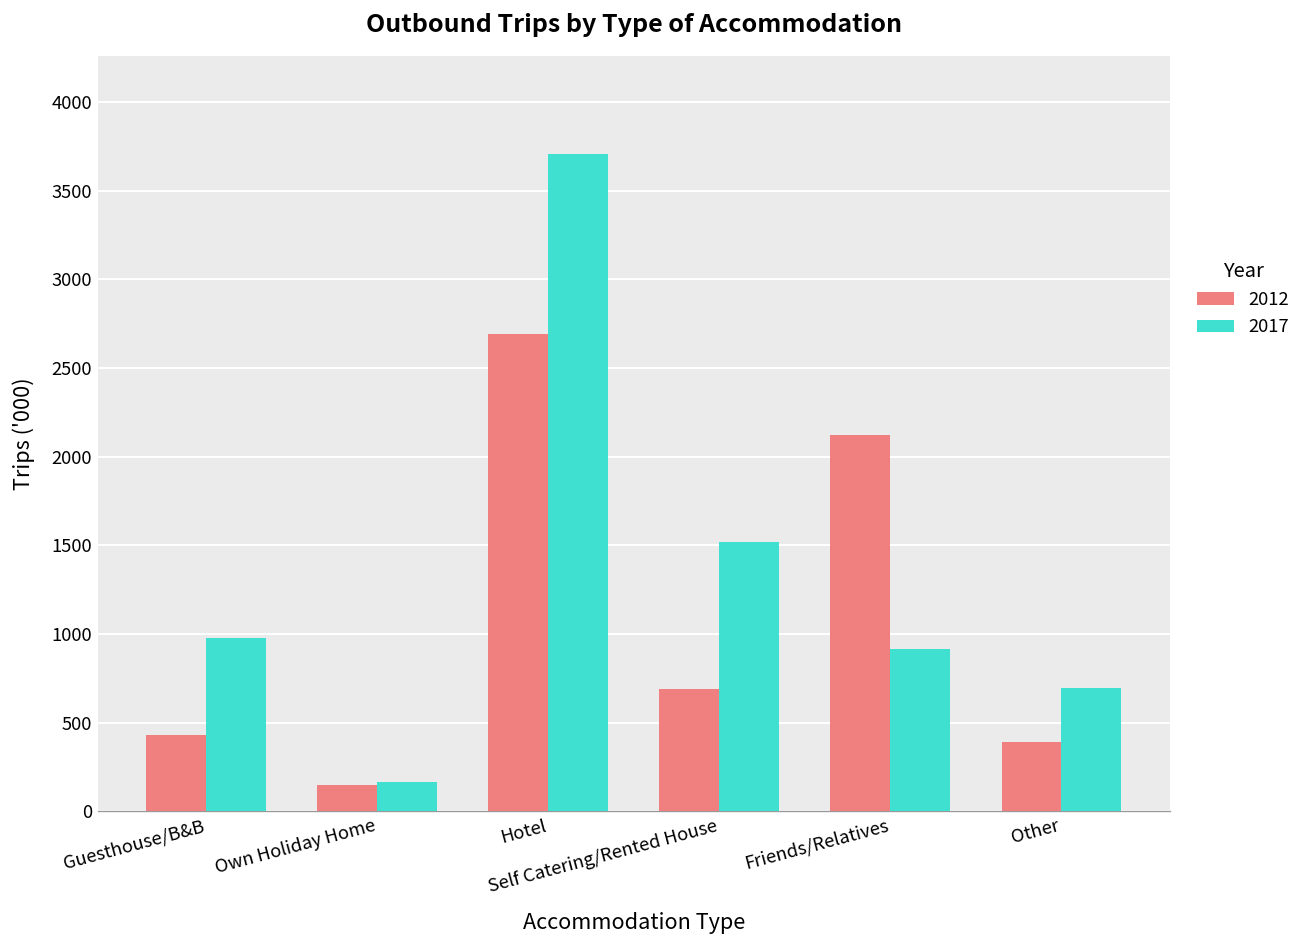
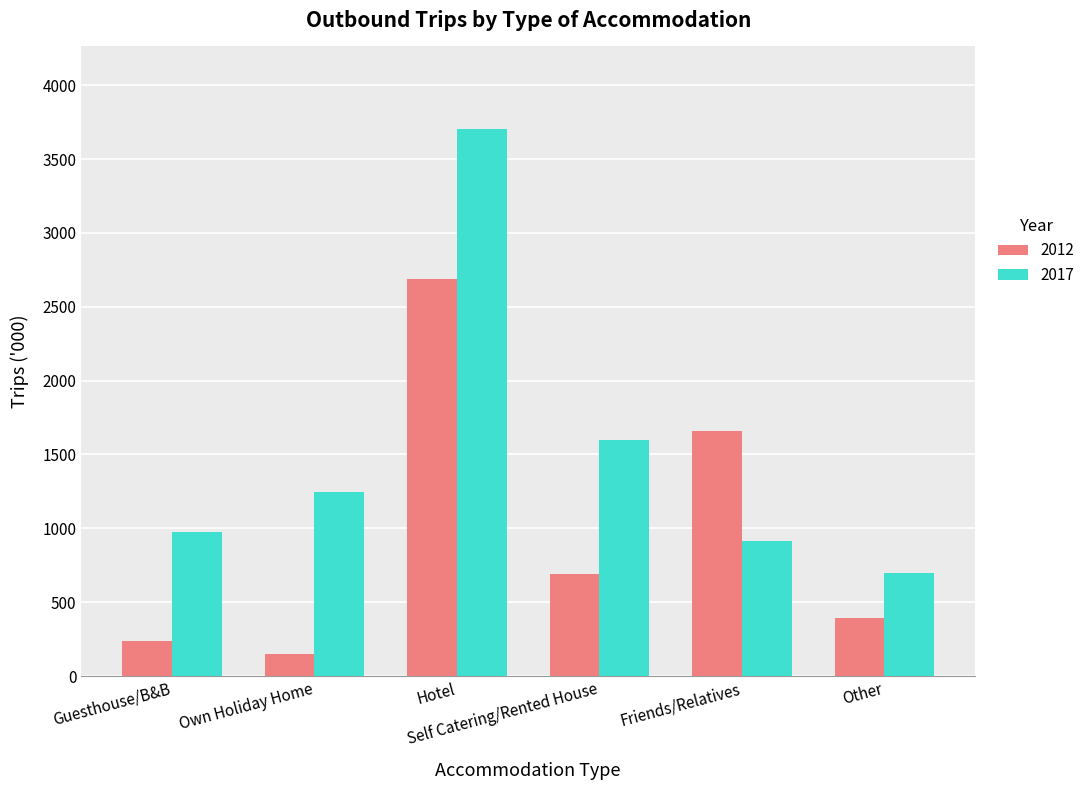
2012, Guesthouse/B&B: 430 -> 230
2017, Own Holiday Home: 170 -> 1250
2017, Self Catering/Rented House: 1520 -> 1600
2012, Friends/Relatives: 2120 -> 1660
